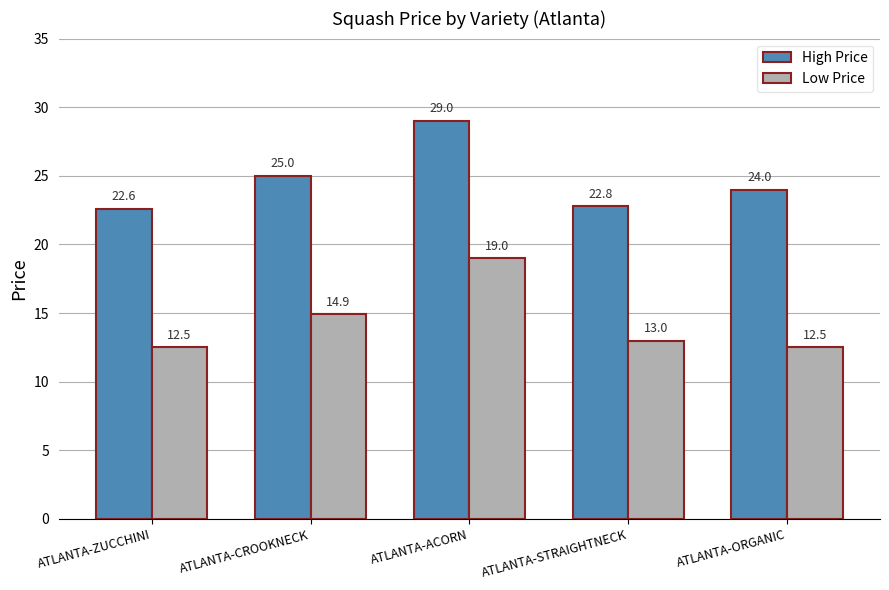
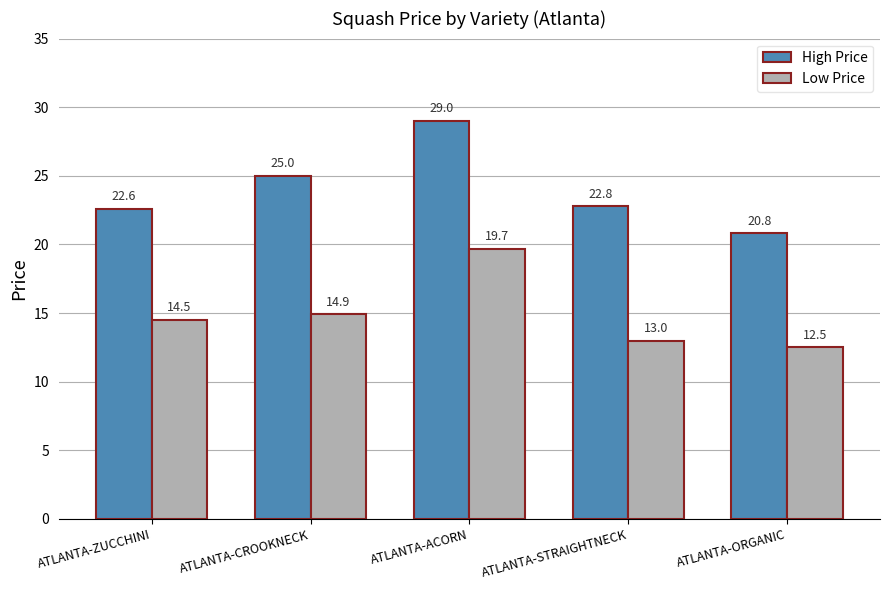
Low Price, ATLANTA-ZUCCHINI: 12.5 -> 14.5
Low Price, ATLANTA-ACORN: 19.0 -> 19.7
High Price, ATLANTA-ORGANIC: 24.0 -> 20.8
